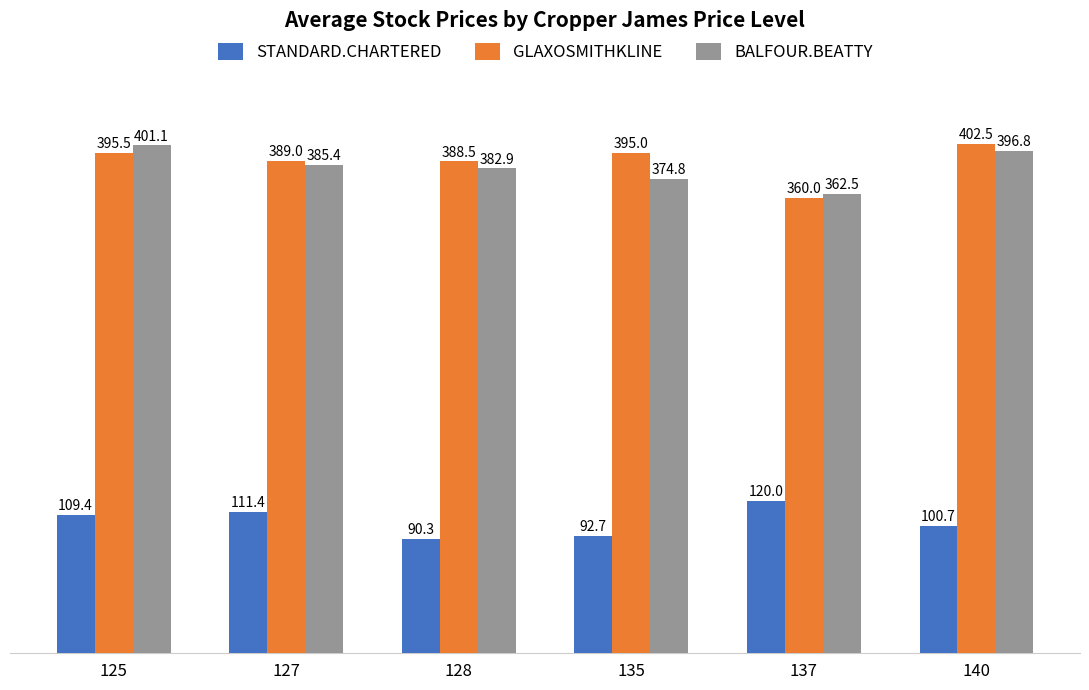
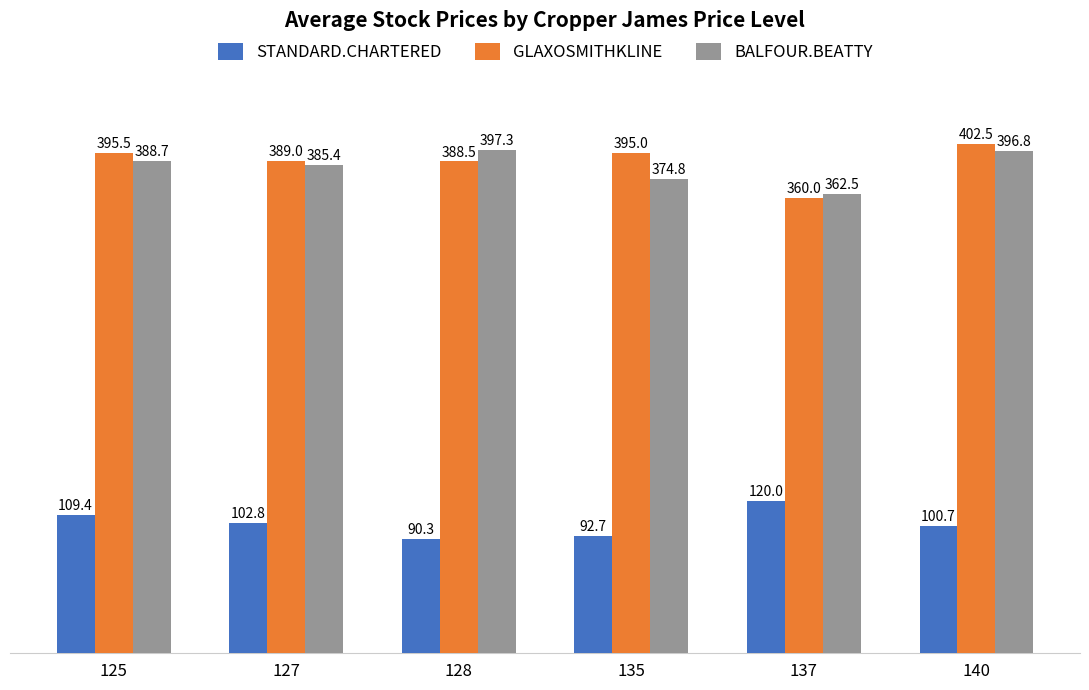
BALFOUR.BEATTY, 125: 401.1 -> 388.7
STANDARD.CHARTERED, 127: 111.4 -> 102.8
BALFOUR.BEATTY, 128: 382.9 -> 397.3
